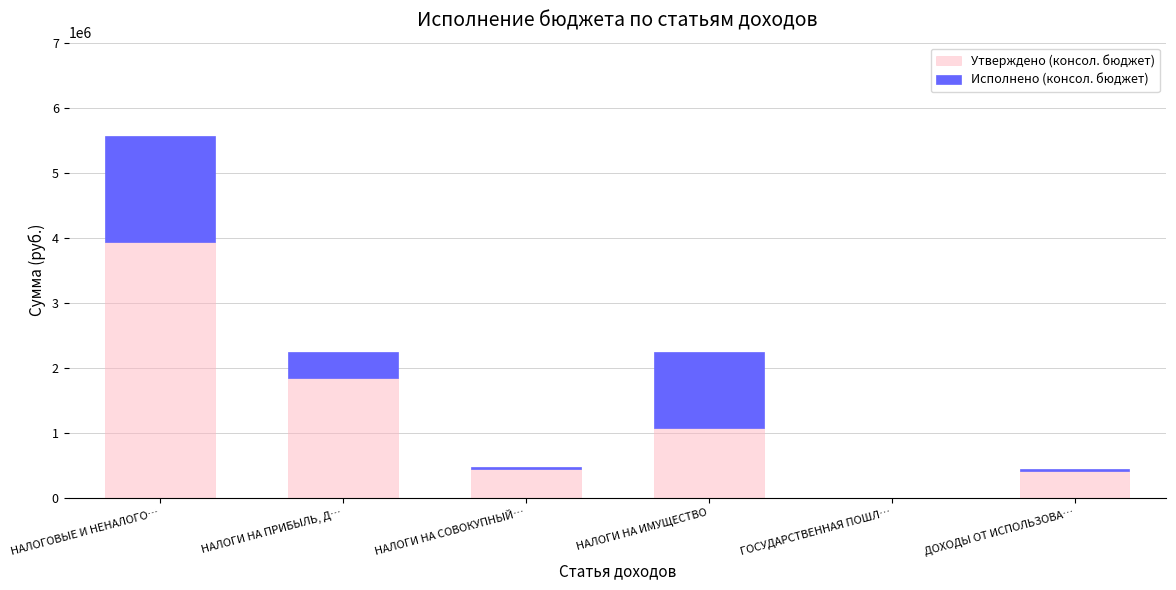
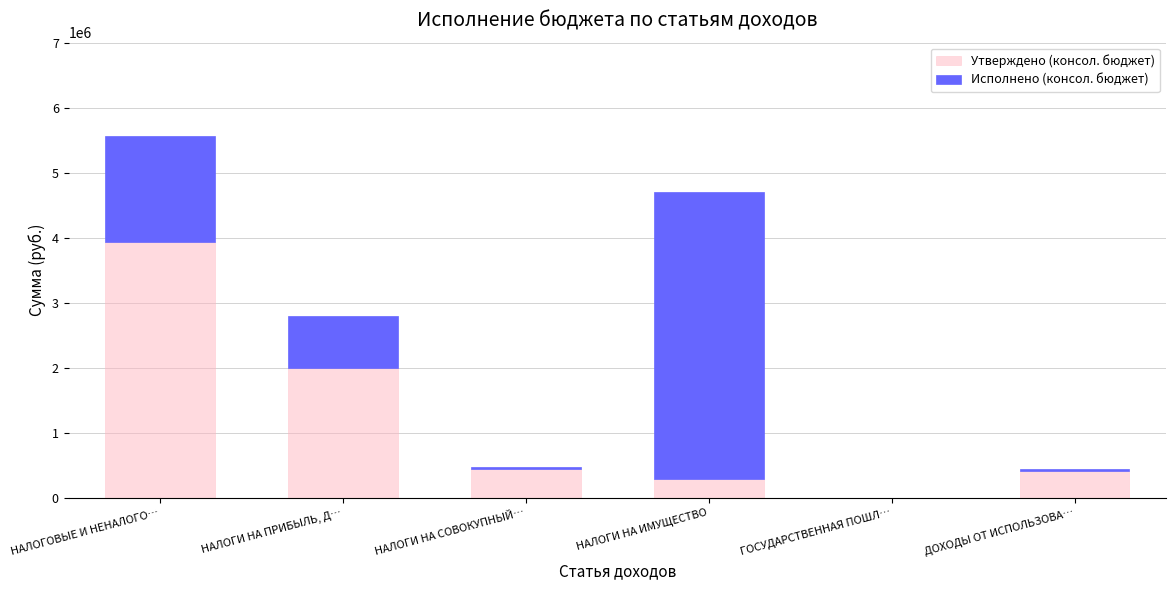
Утверждено (консол. бюджет), НАЛОГИ НА ПРИБЫЛЬ, Д…: 1800000 -> 2000000
Исполнено (консол. бюджет), НАЛОГИ НА ПРИБЫЛЬ, Д…: 400000 -> 800000
Утверждено (консол. бюджет), НАЛОГИ НА ИМУЩЕСТВО: 1100000 -> 300000
Исполнено (консол. бюджет), НАЛОГИ НА ИМУЩЕСТВО: 1200000 -> 4400000
